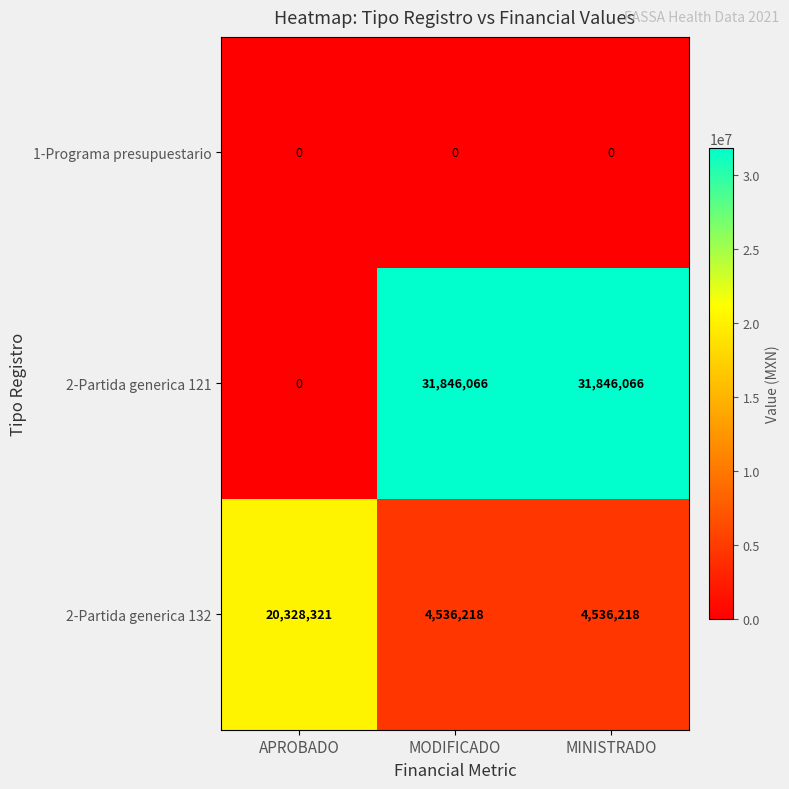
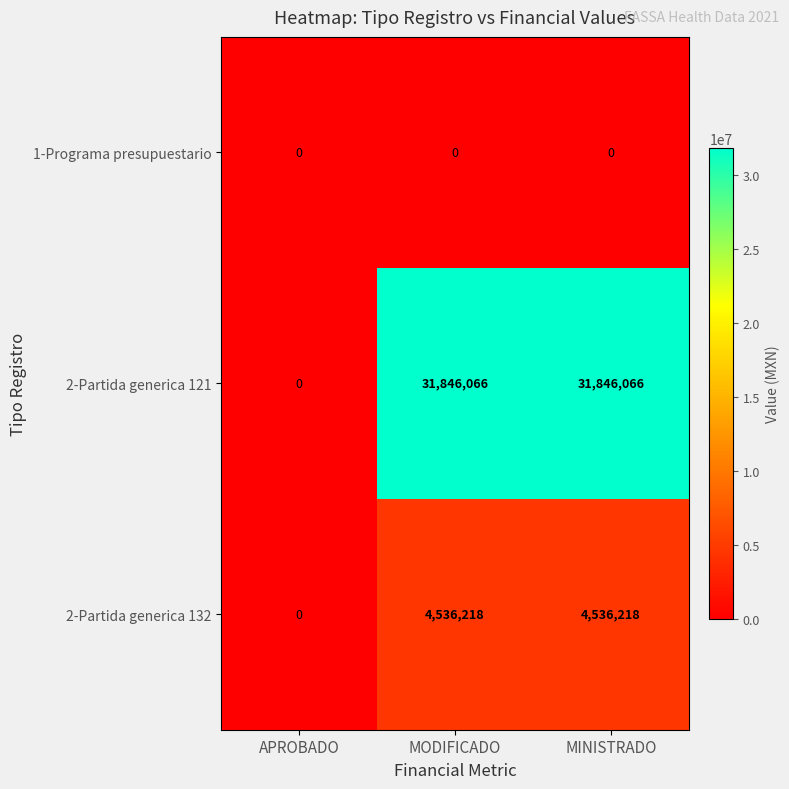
2-Partida generica 132, APROBADO: 20,328,321 -> 0
